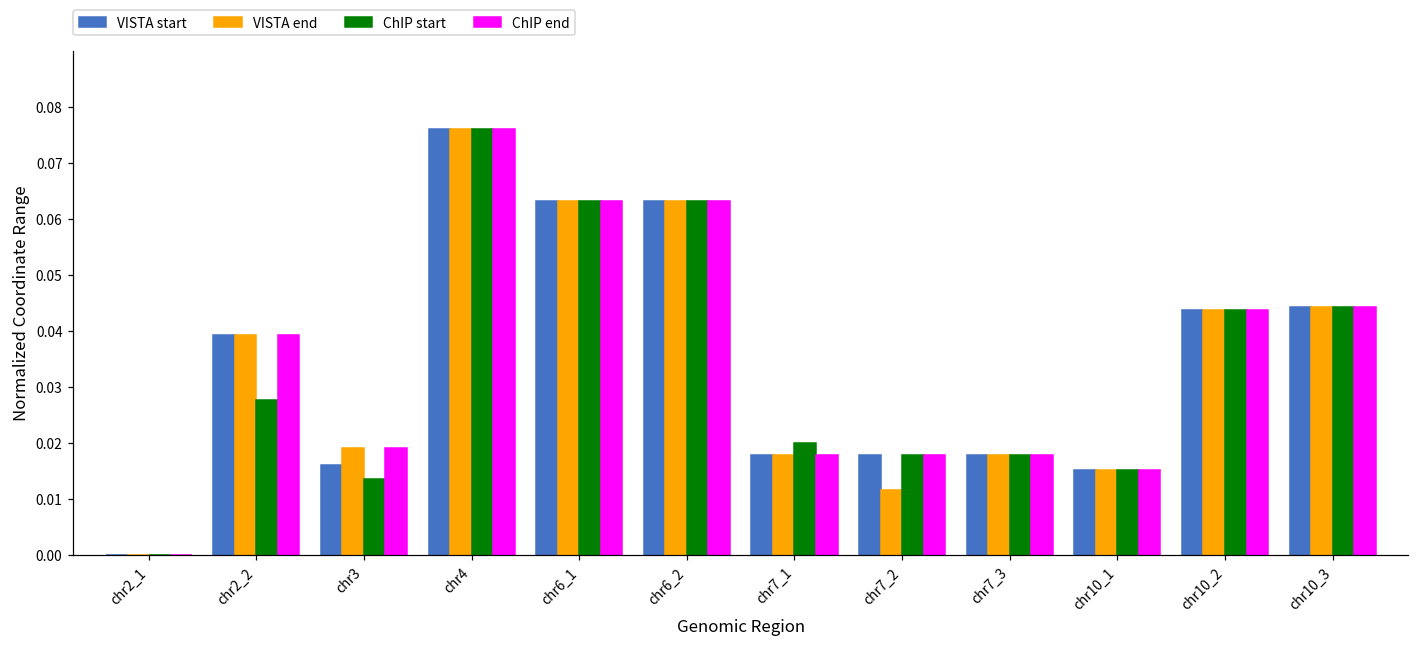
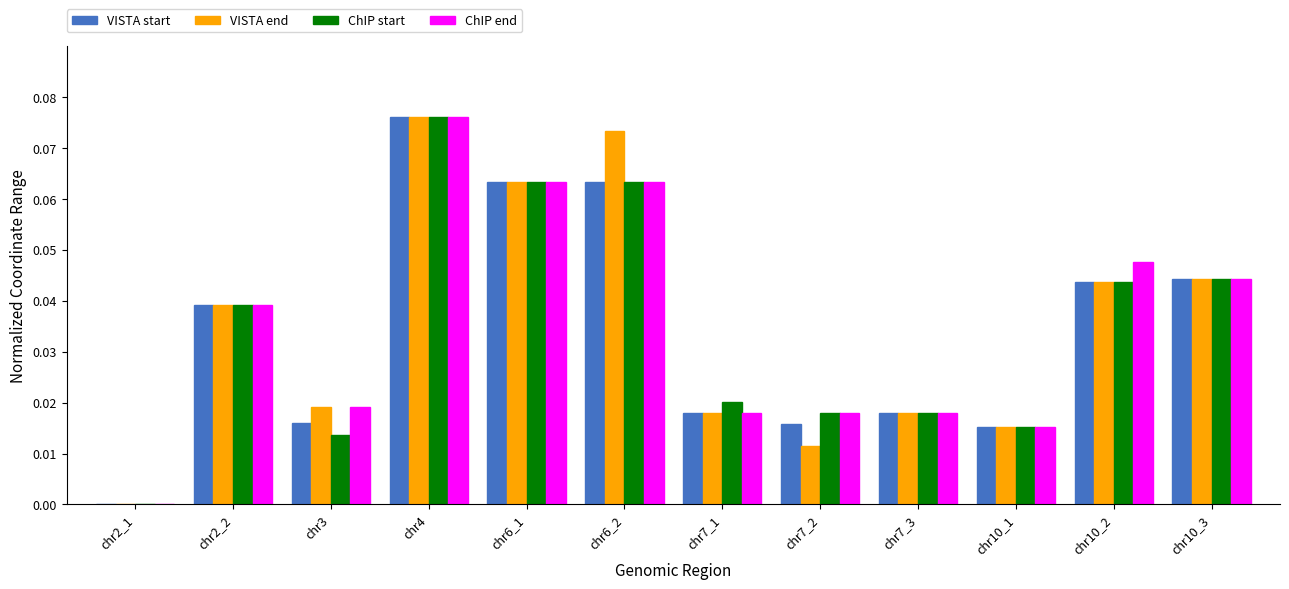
ChIP start, chr2_2: 0.028 -> 0.039
VISTA end, chr6_2: 0.063 -> 0.073
VISTA start, chr7_2: 0.018 -> 0.016
ChIP end, chr10_2: 0.044 -> 0.048
